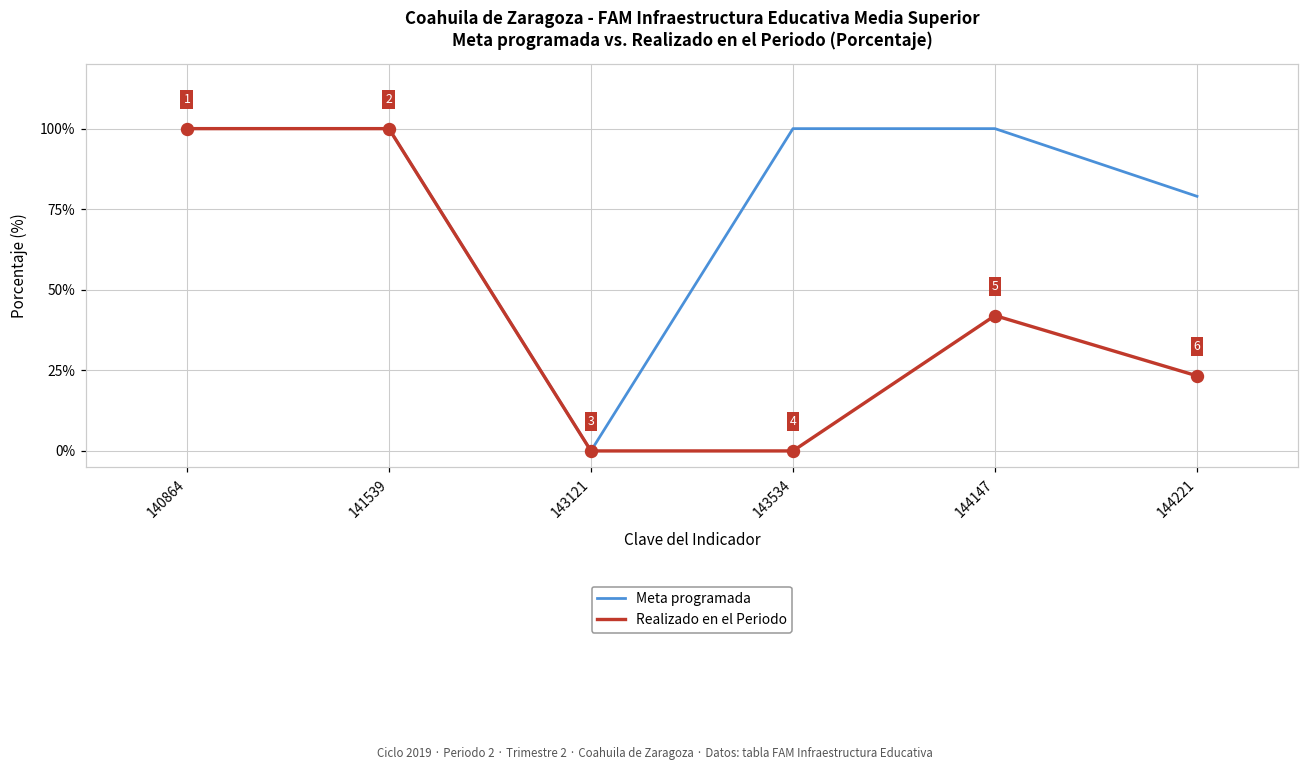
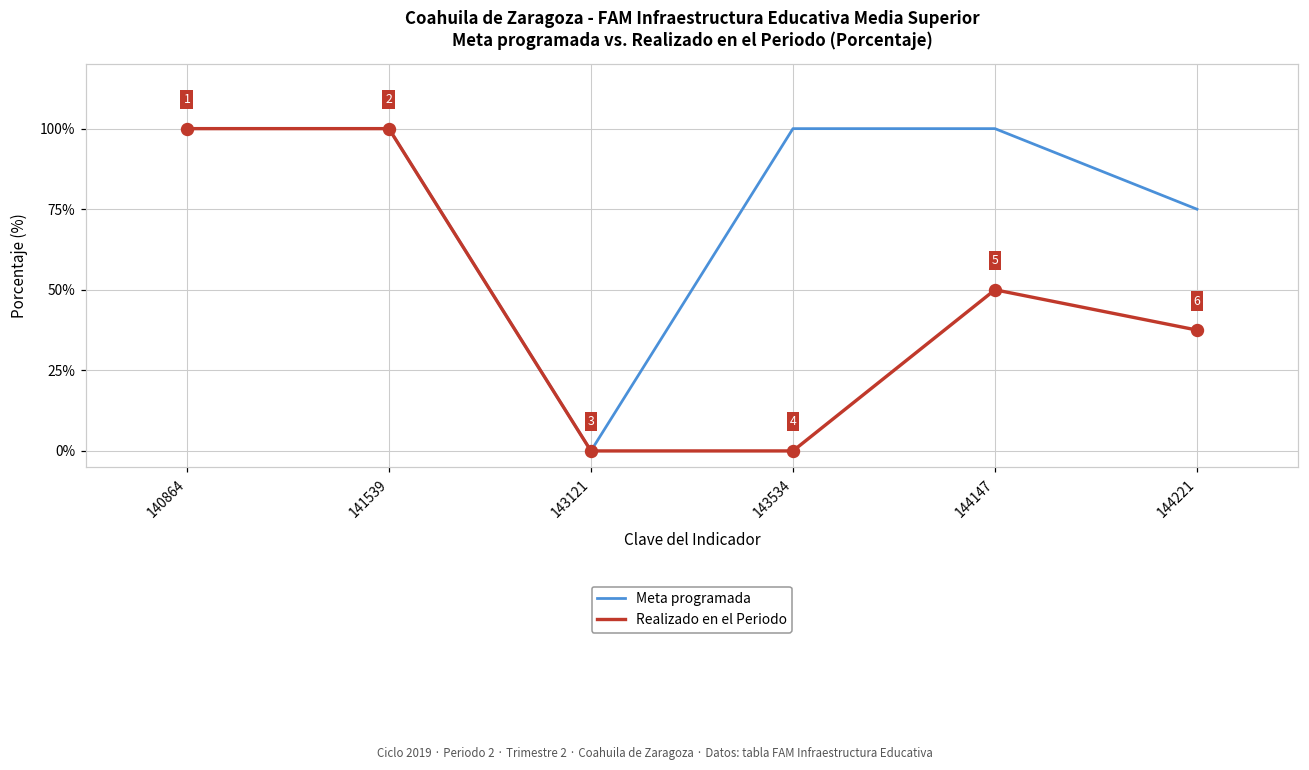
Realizado en el Periodo, 144147: 42% -> 50%
Meta programada, 144221: 79% -> 75%
Realizado en el Periodo, 144221: 23% -> 38%
